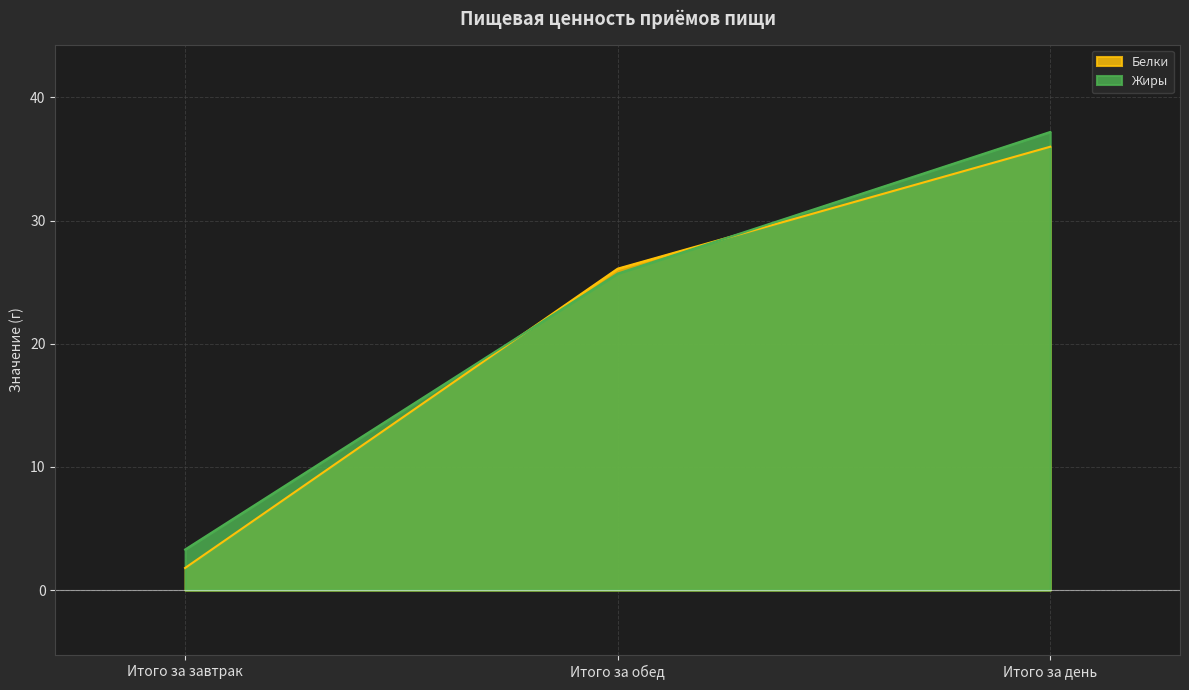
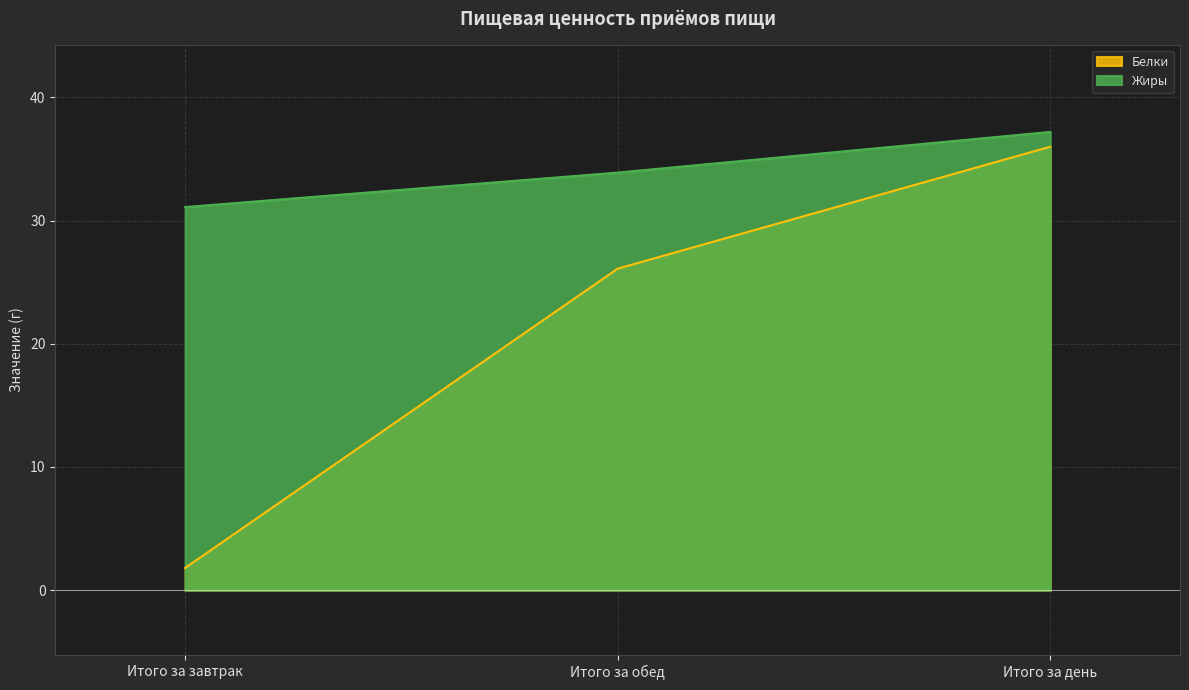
Жиры, Итого за завтрак: 3.3 -> 31.1
Жиры, Итого за обед: 25.7 -> 33.9
